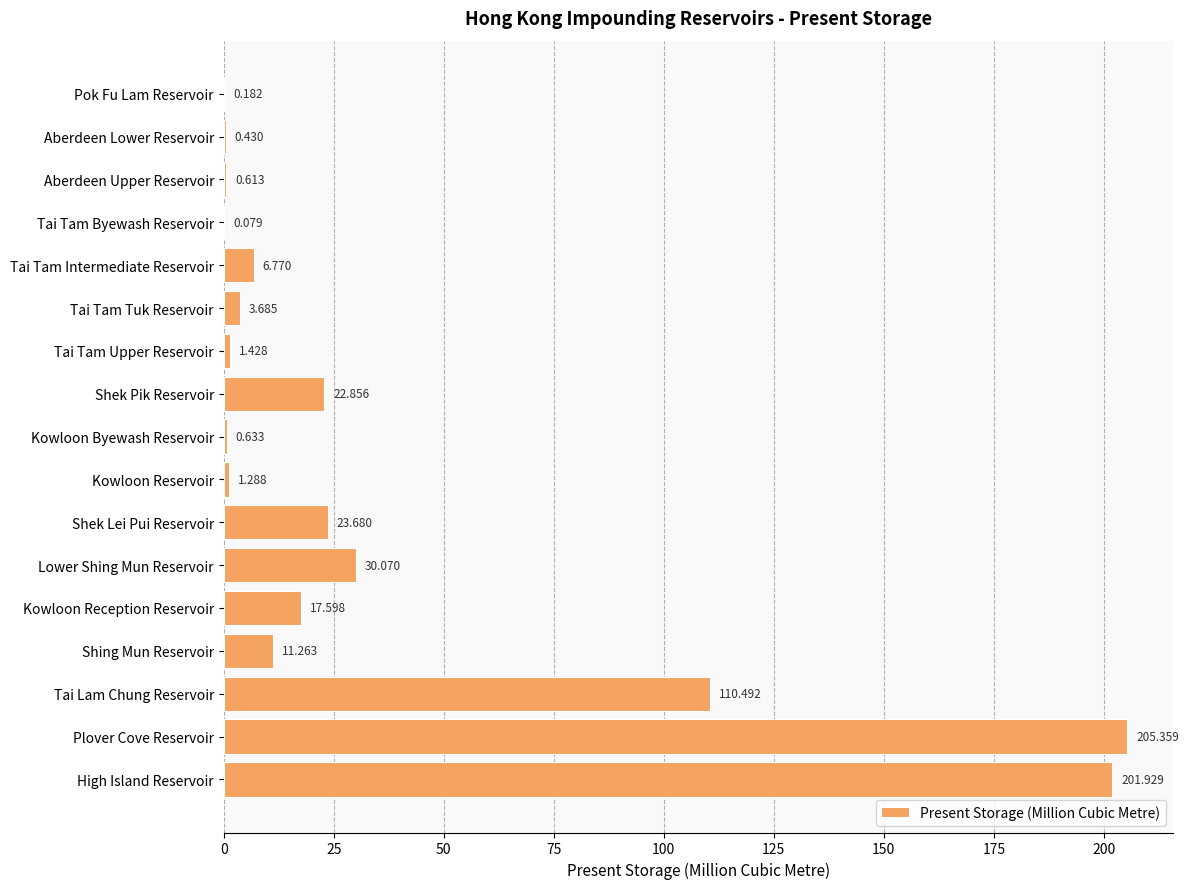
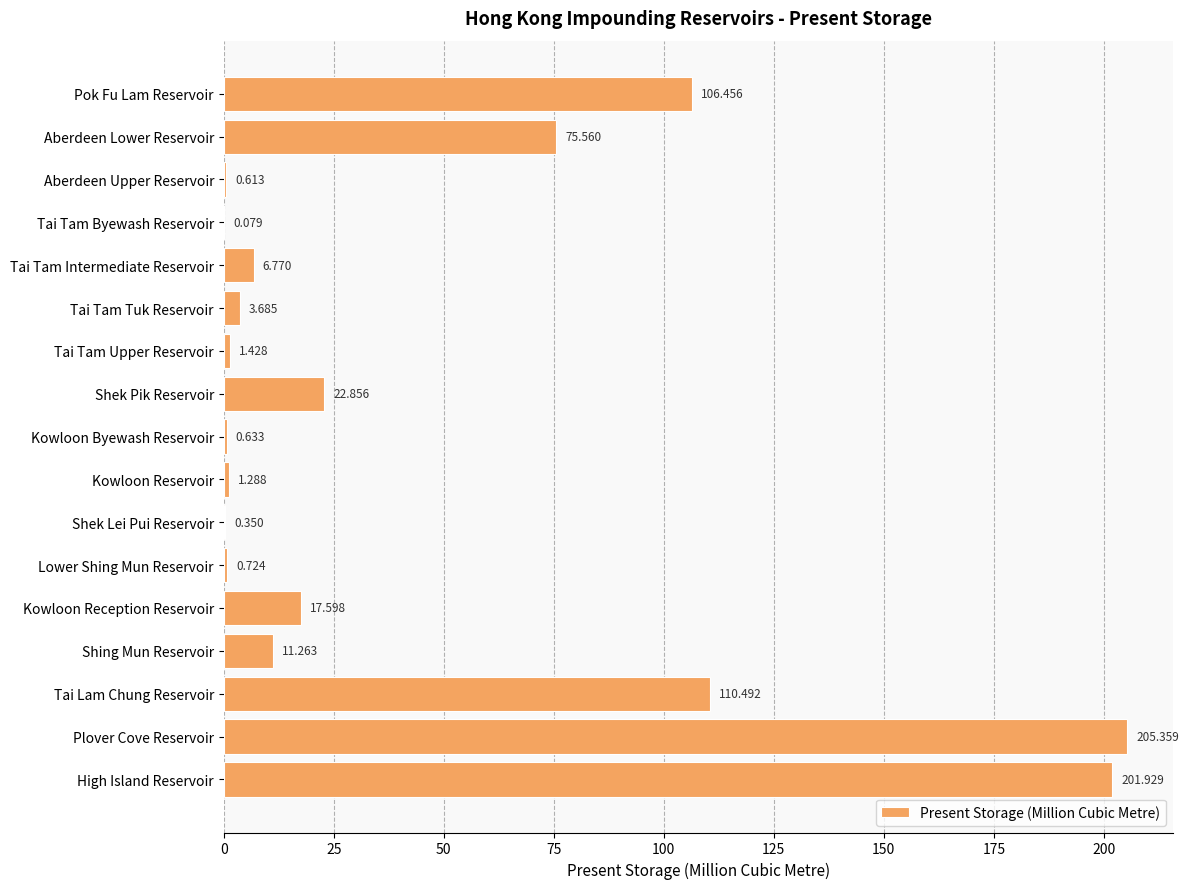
Pok Fu Lam Reservoir: 0.182 -> 106.456
Aberdeen Lower Reservoir: 0.430 -> 75.560
Shek Lei Pui Reservoir: 23.680 -> 0.350
Lower Shing Mun Reservoir: 30.070 -> 0.724
